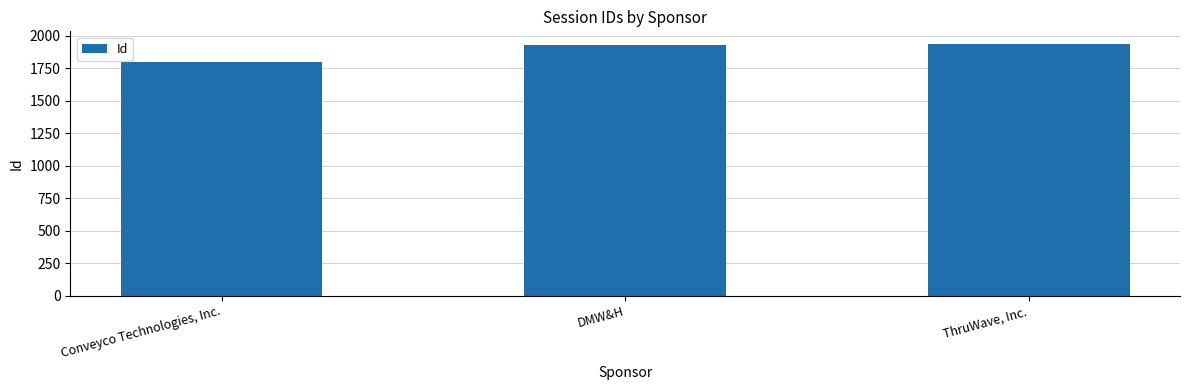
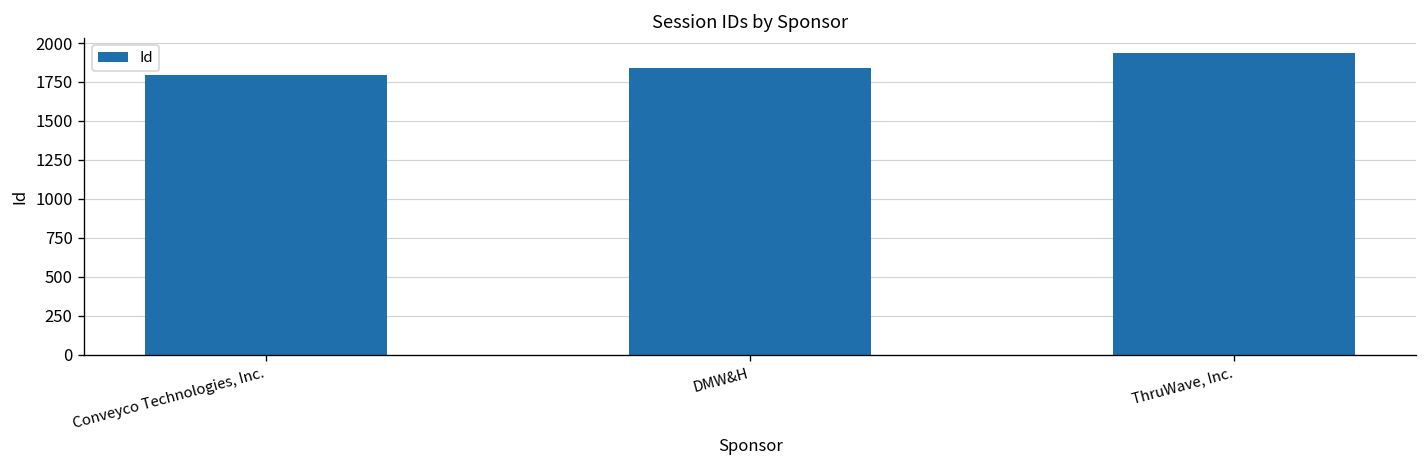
DMW&H: 1930 -> 1840
